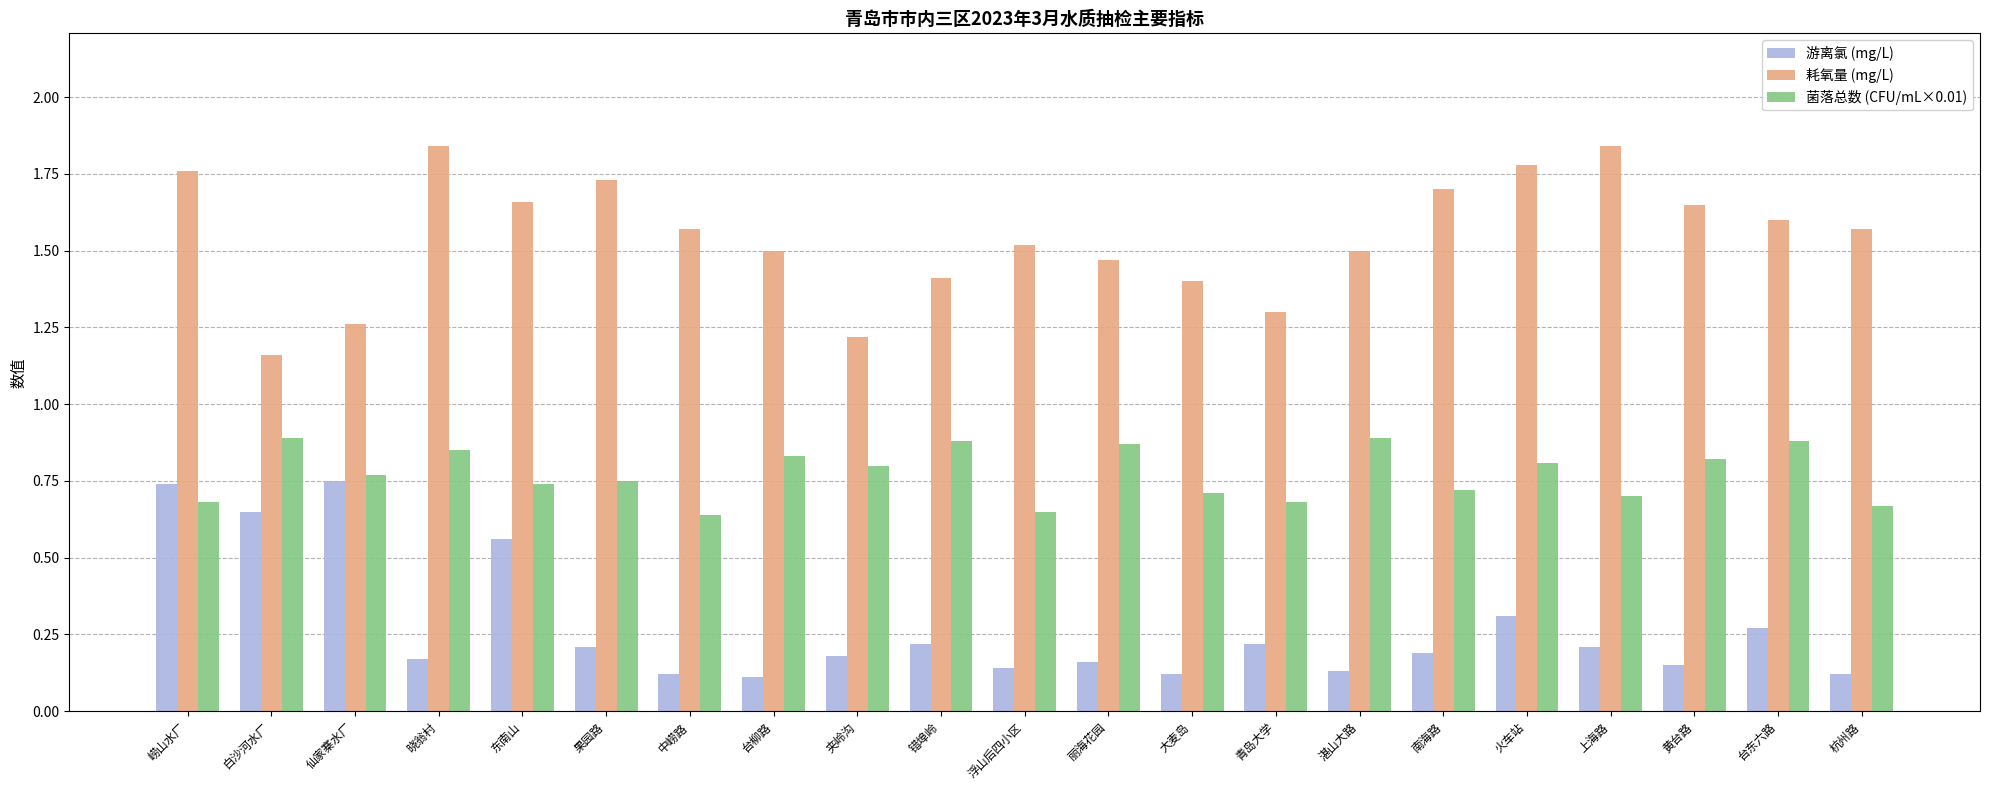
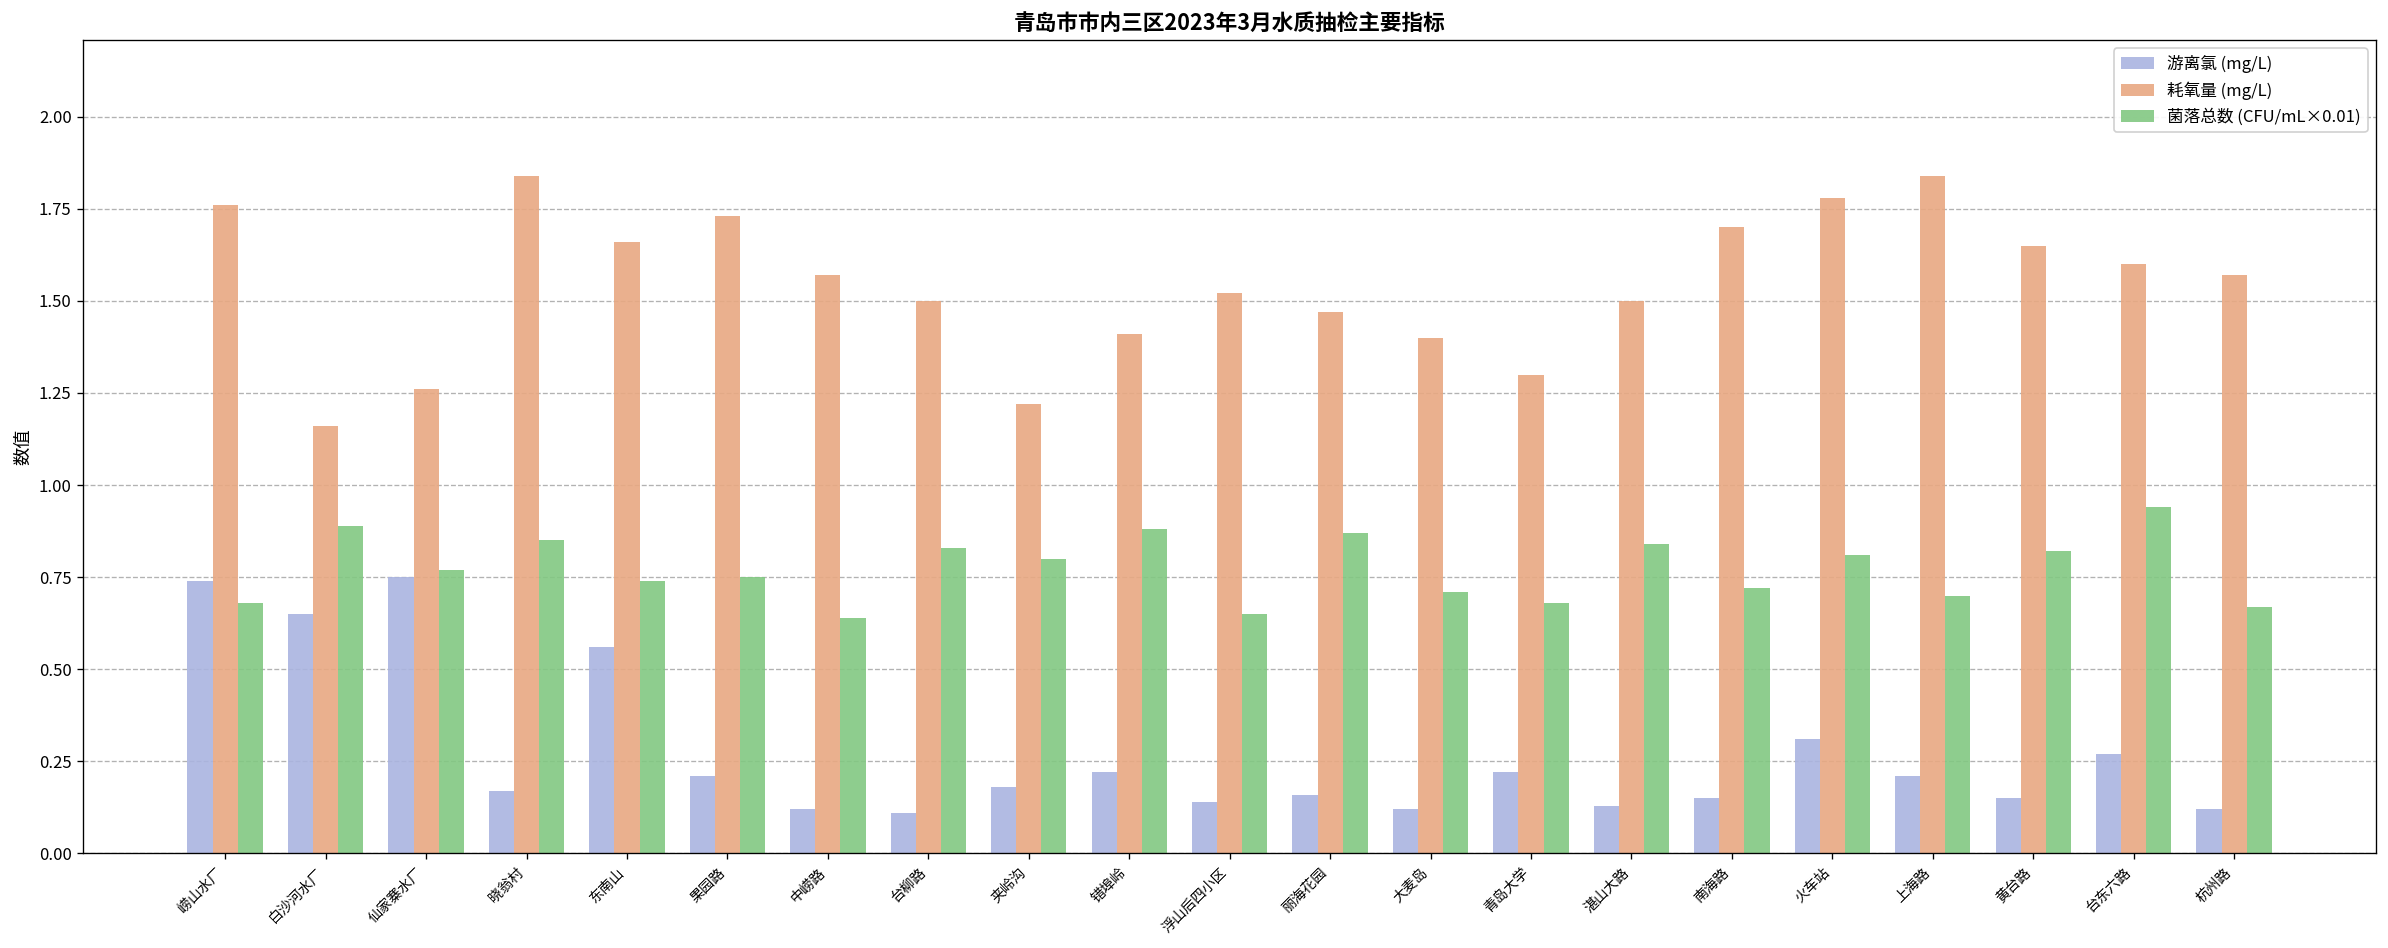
菌落总数 (CFU/mL×0.01), 湛山大路: 0.89 -> 0.84
游离氯 (mg/L), 南海路: 0.19 -> 0.15
菌落总数 (CFU/mL×0.01), 台东六路: 0.88 -> 0.94
